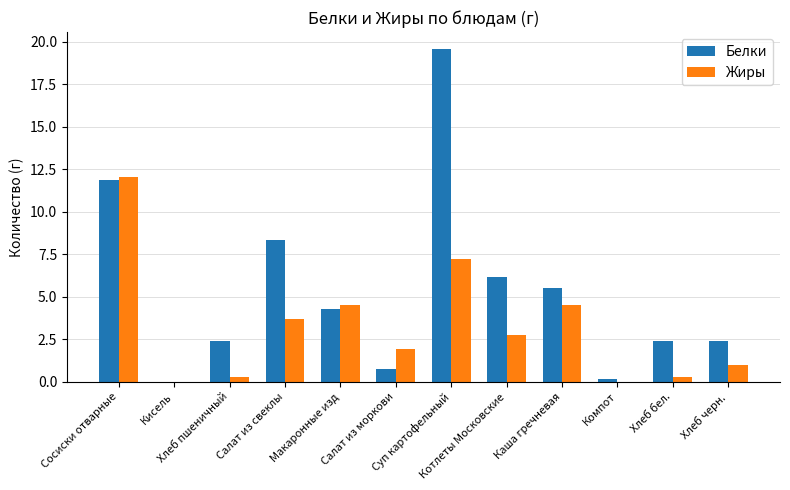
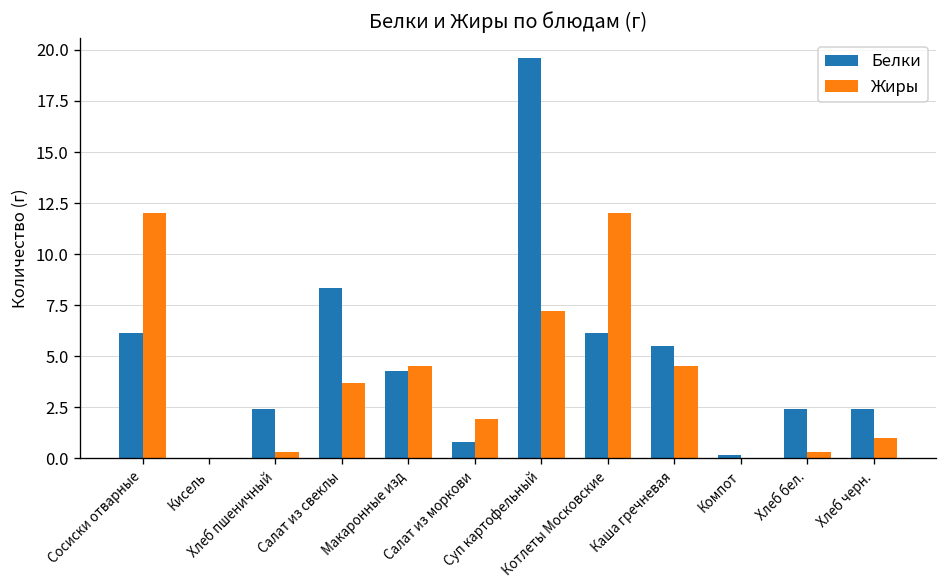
Белки, Сосиски отварные: 11.9 -> 6.2
Жиры, Котлеты Московские: 2.8 -> 12.0
